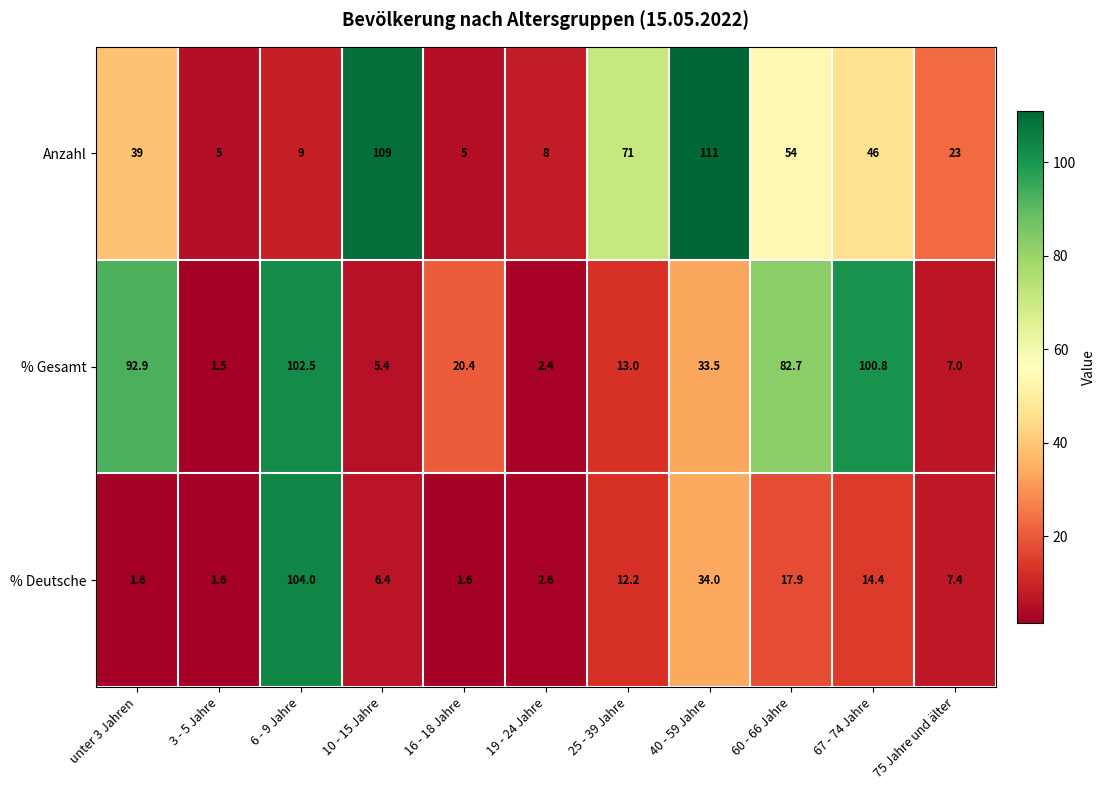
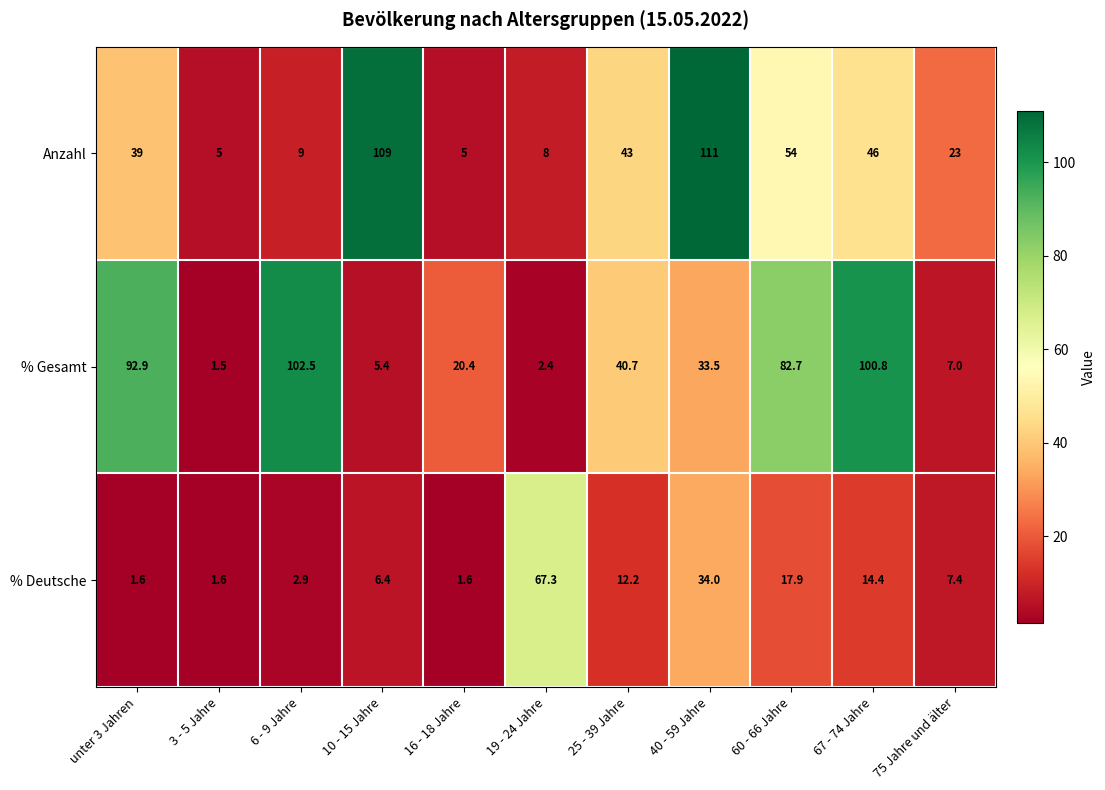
Anzahl, 25 - 39 Jahre: 71 -> 43
% Gesamt, 25 - 39 Jahre: 13.0 -> 40.7
% Deutsche, 6 - 9 Jahre: 104.0 -> 2.9
% Deutsche, 19 - 24 Jahre: 2.6 -> 67.3
